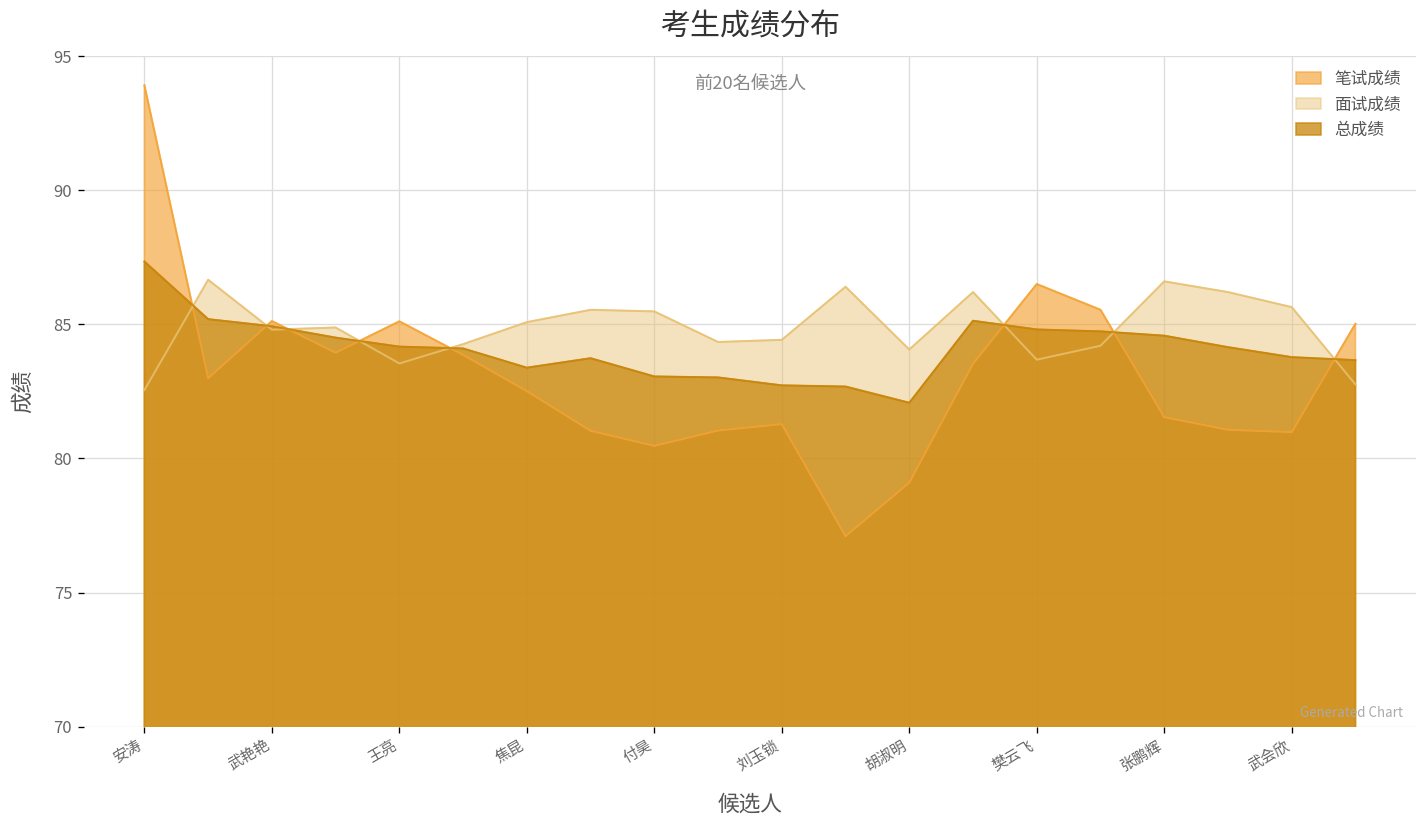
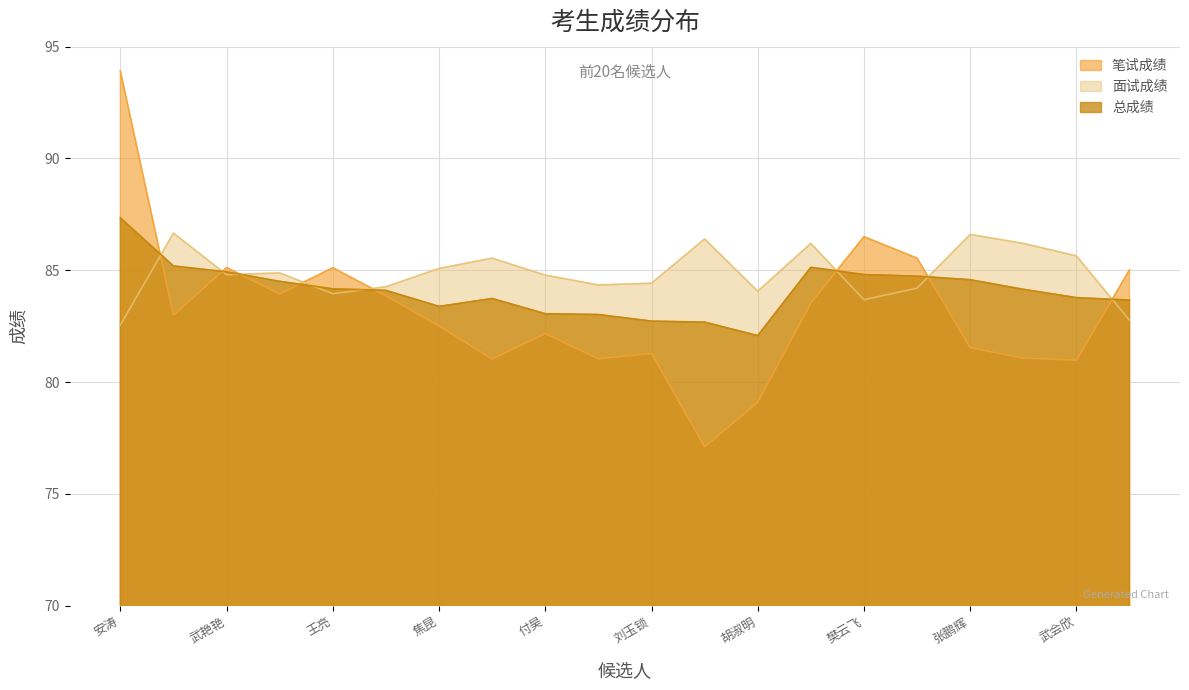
面试成绩, 王亮: 83.5 -> 84.0
笔试成绩, 付昊: 80.5 -> 82.2
面试成绩, 付昊: 85.5 -> 84.8
